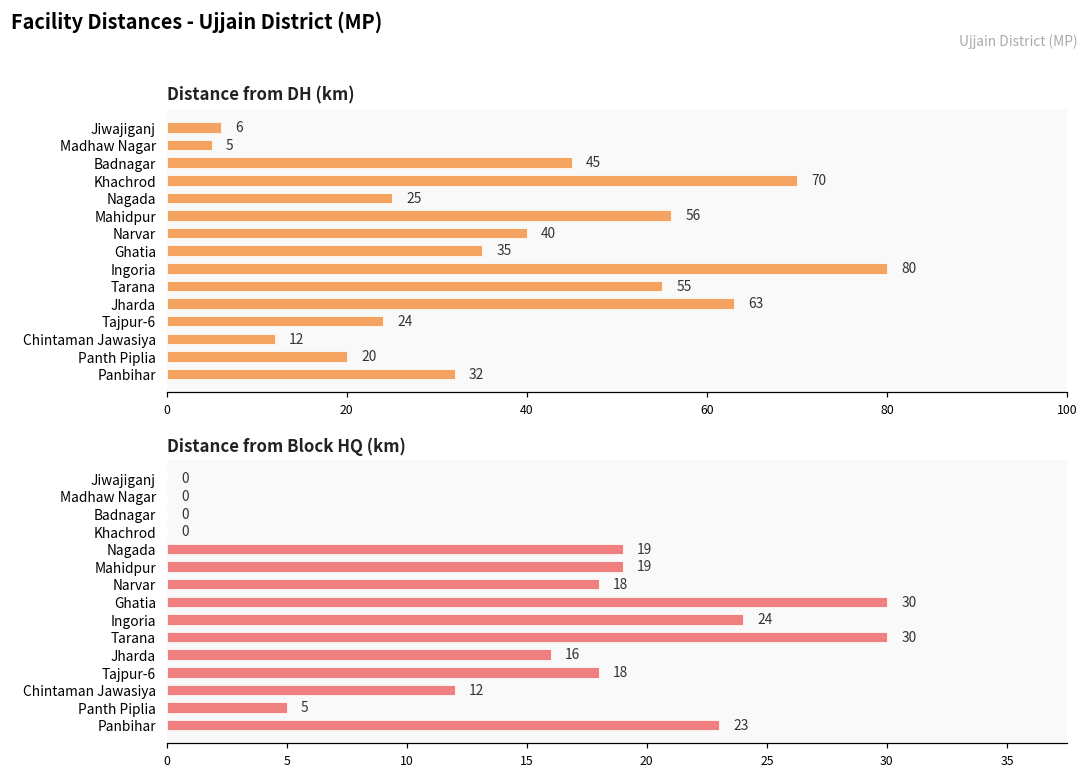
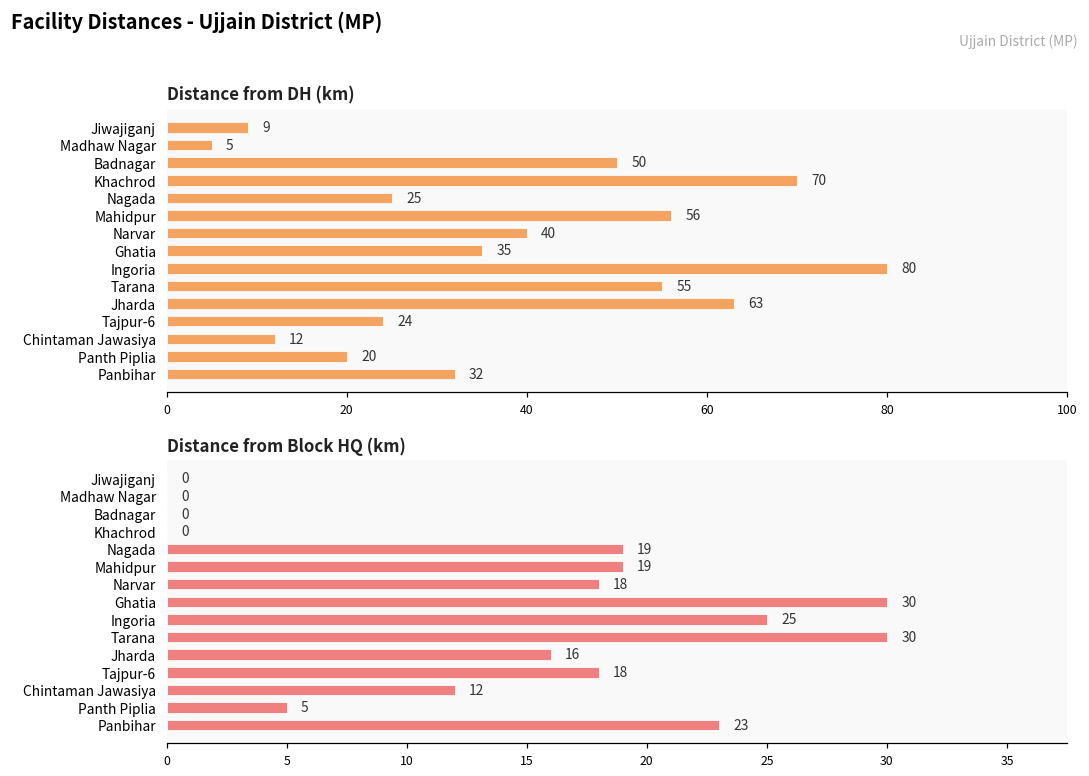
Distance from DH (km), Jiwajiganj: 6 -> 9
Distance from DH (km), Badnagar: 45 -> 50
Distance from Block HQ (km), Ingoria: 24 -> 25
